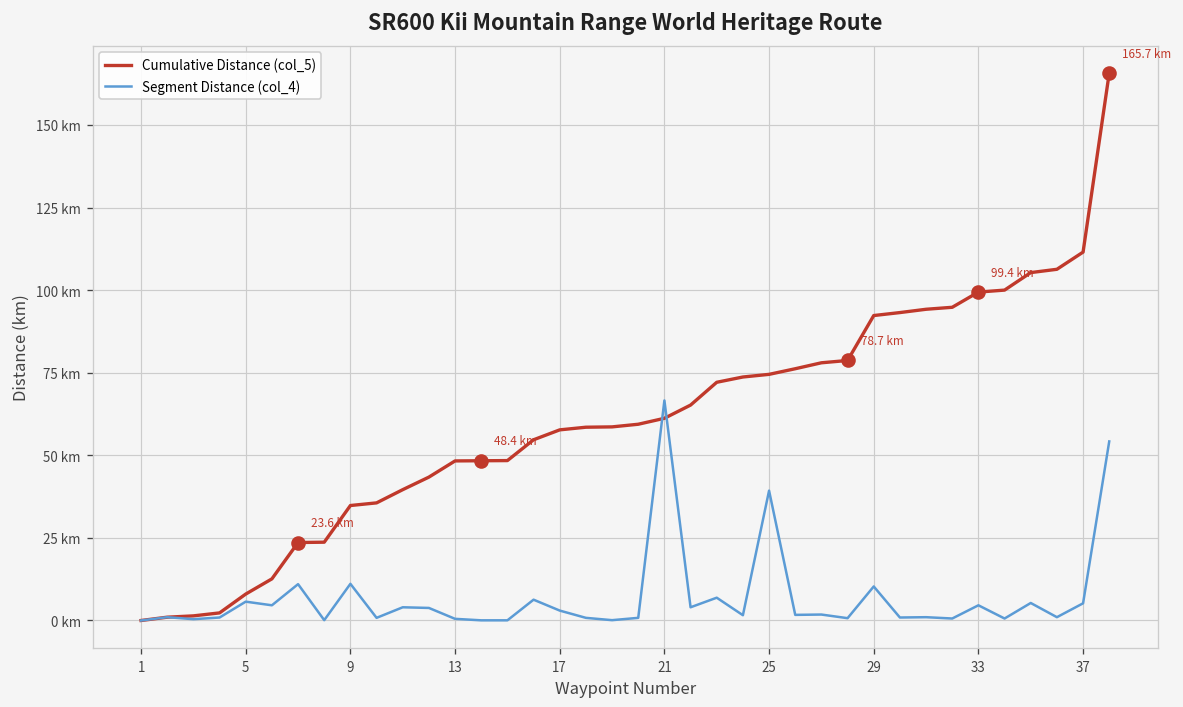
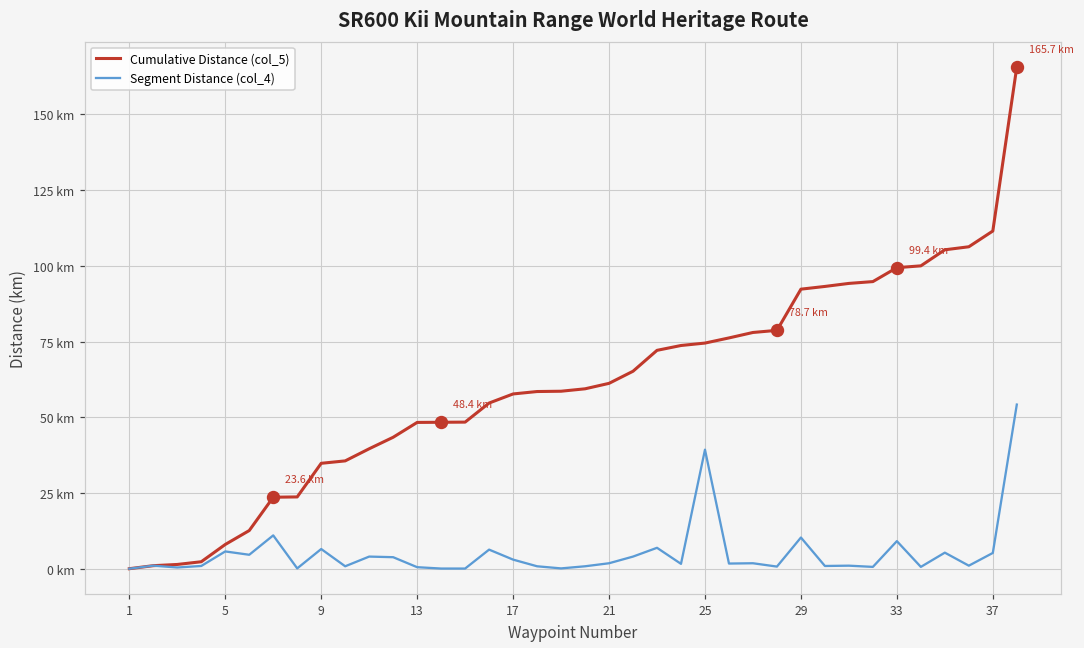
Segment Distance (col_4), 9: 11 km -> 7 km
Segment Distance (col_4), 21: 67 km -> 2 km
Segment Distance (col_4), 33: 5 km -> 9 km
